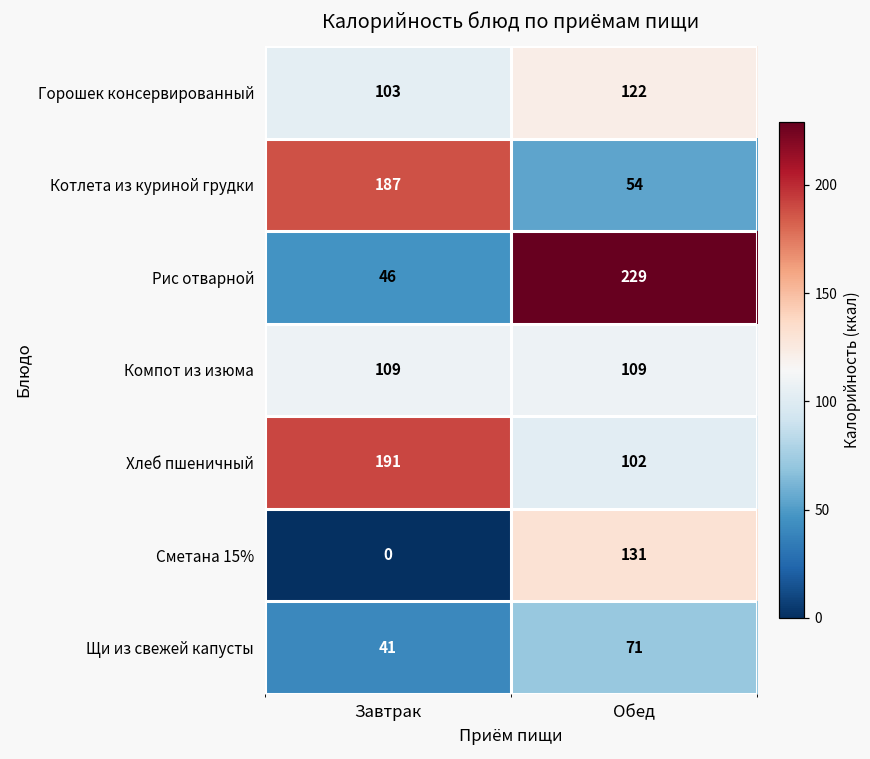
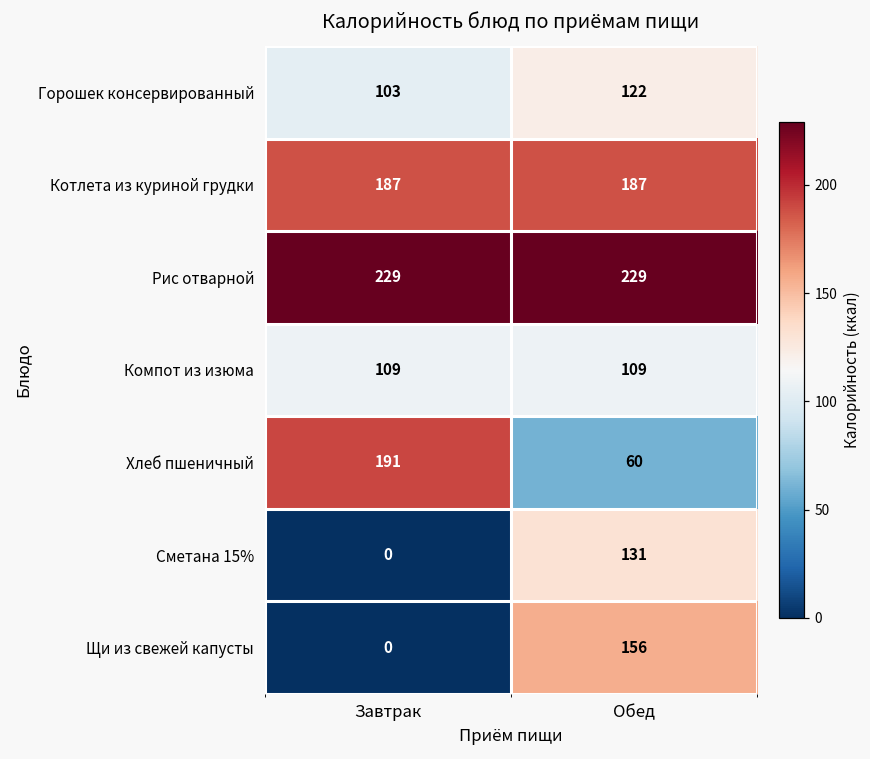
Котлета из куриной грудки, Обед: 54 -> 187
Рис отварной, Завтрак: 46 -> 229
Хлеб пшеничный, Обед: 102 -> 60
Щи из свежей капусты, Завтрак: 41 -> 0
Щи из свежей капусты, Обед: 71 -> 156
